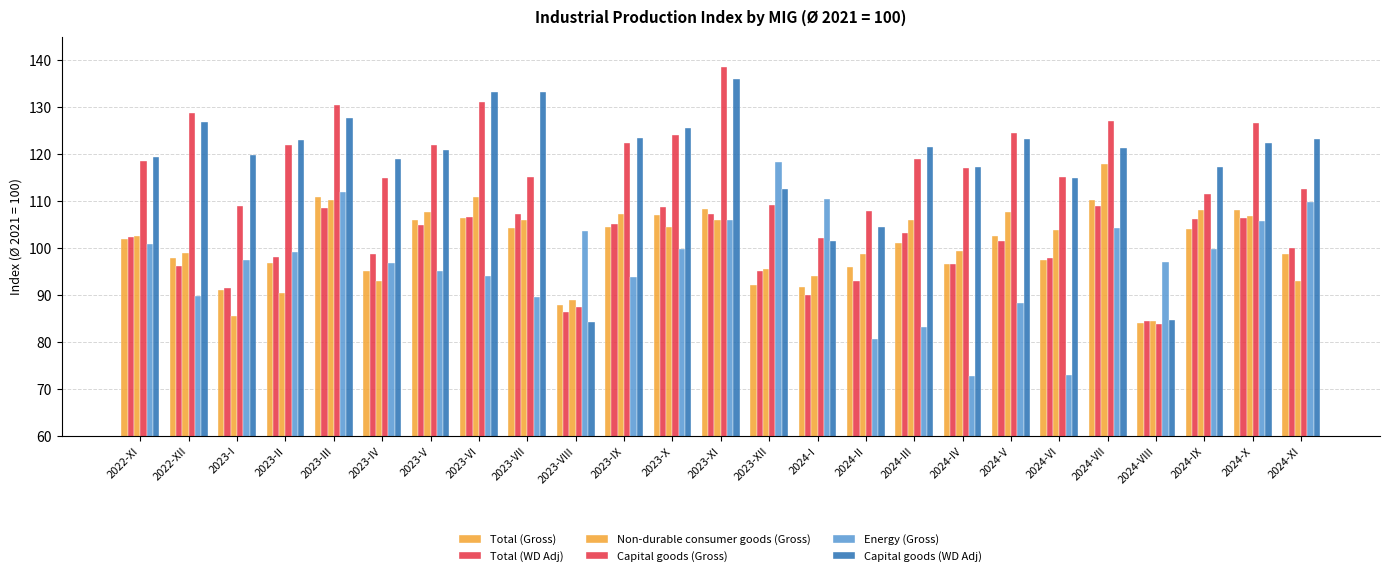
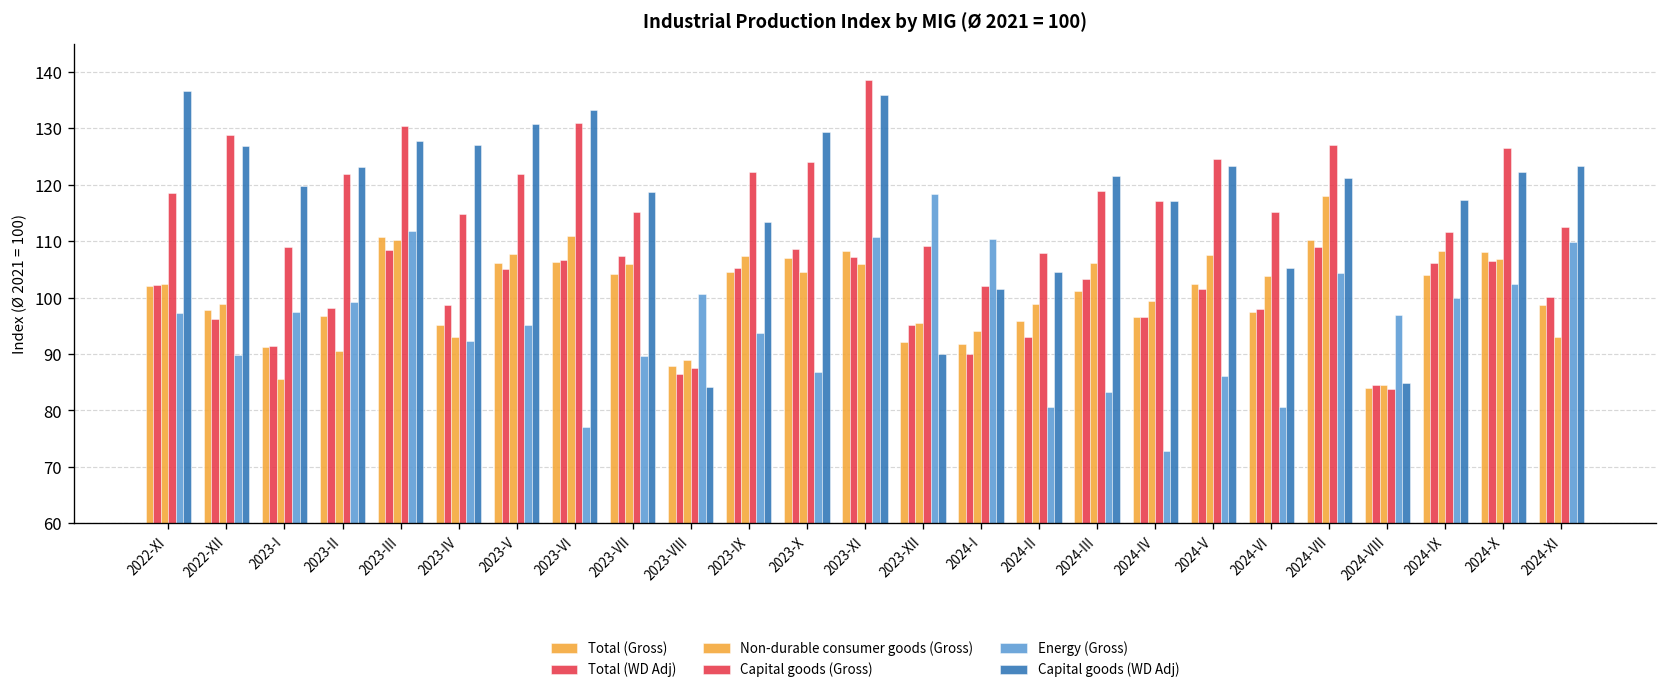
Energy (Gross), 2022-XI: 101 -> 97
Capital goods (WD Adj), 2022-XI: 119 -> 137
Energy (Gross), 2023-IV: 97 -> 92
Capital goods (WD Adj), 2023-IV: 119 -> 127
Capital goods (WD Adj), 2023-V: 121 -> 131
Energy (Gross), 2023-VI: 94 -> 77
Capital goods (WD Adj), 2023-VII: 133 -> 119
Energy (Gross), 2023-VIII: 104 -> 101
Capital goods (WD Adj), 2023-IX: 123 -> 114
Energy (Gross), 2023-X: 100 -> 87
Capital goods (WD Adj), 2023-X: 126 -> 129
Energy (Gross), 2023-XI: 106 -> 111
Capital goods (WD Adj), 2023-XII: 113 -> 90
Energy (Gross), 2024-V: 88 -> 86
Energy (Gross), 2024-VI: 73 -> 81
Capital goods (WD Adj), 2024-VI: 115 -> 105
Energy (Gross), 2024-X: 106 -> 103
